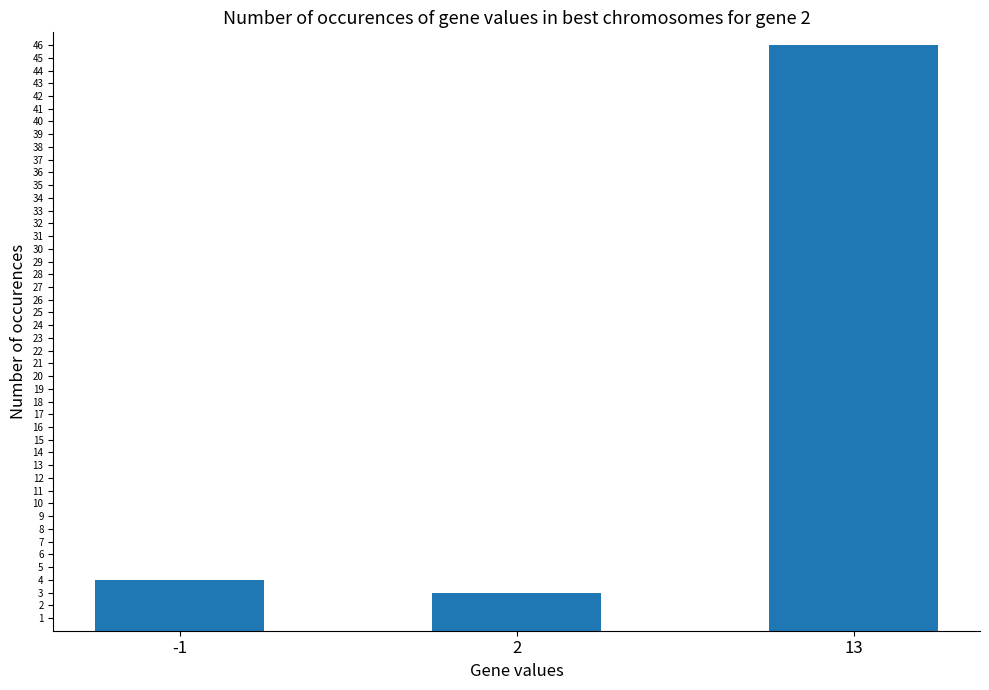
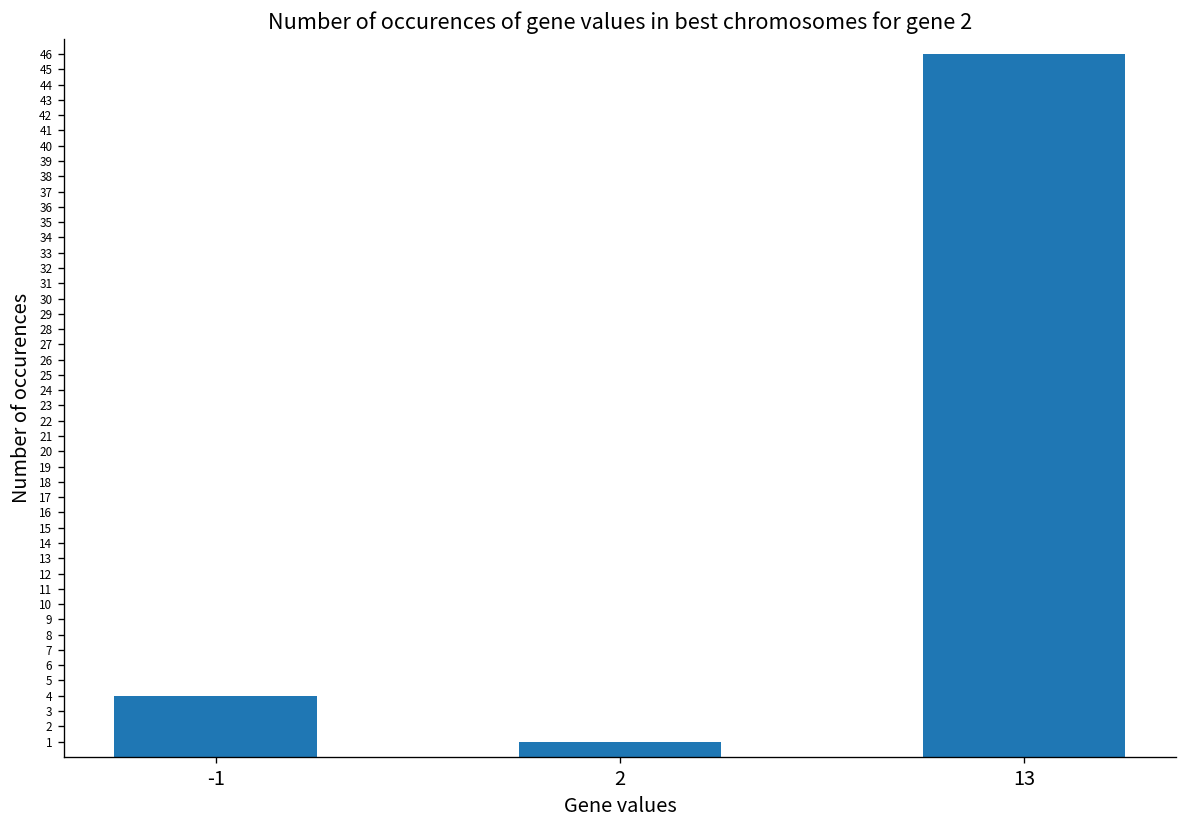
2: 3 -> 1
